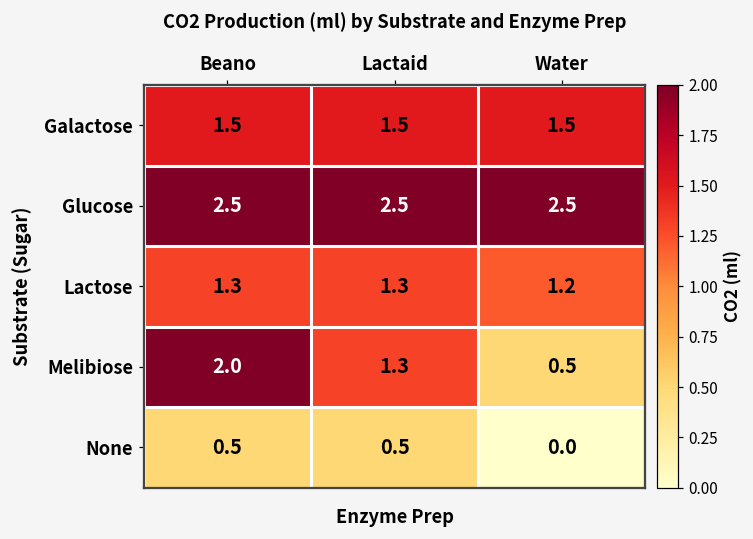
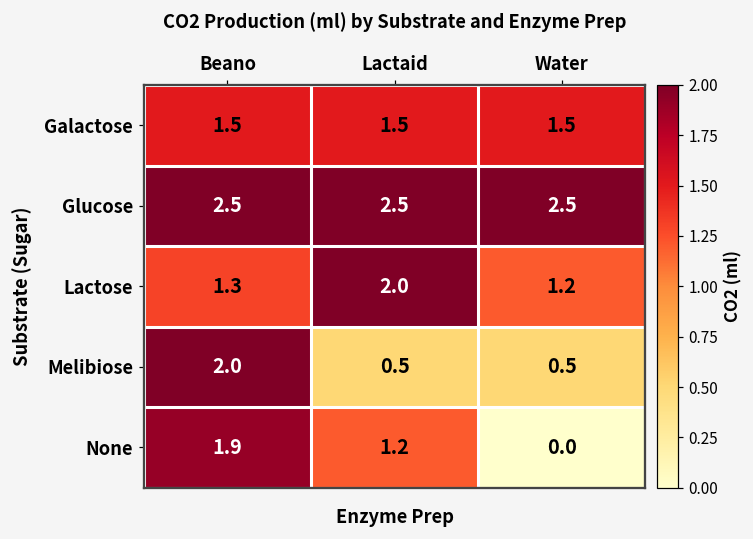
Lactose, Lactaid: 1.3 -> 2.0
Melibiose, Lactaid: 1.3 -> 0.5
None, Beano: 0.5 -> 1.9
None, Lactaid: 0.5 -> 1.2
